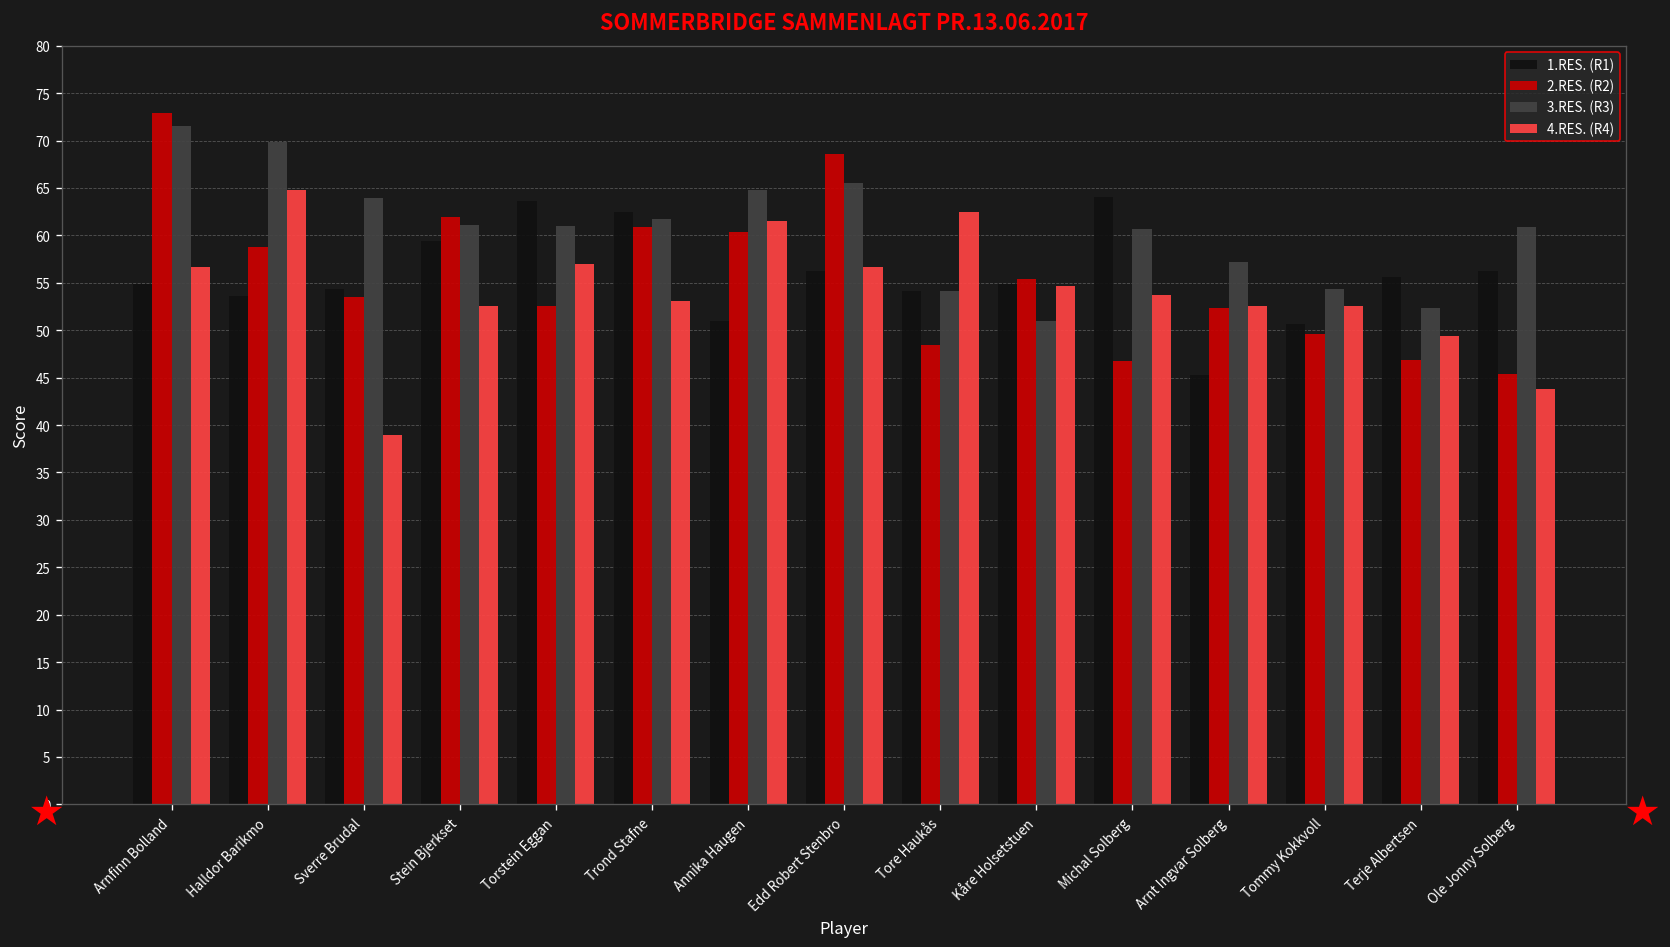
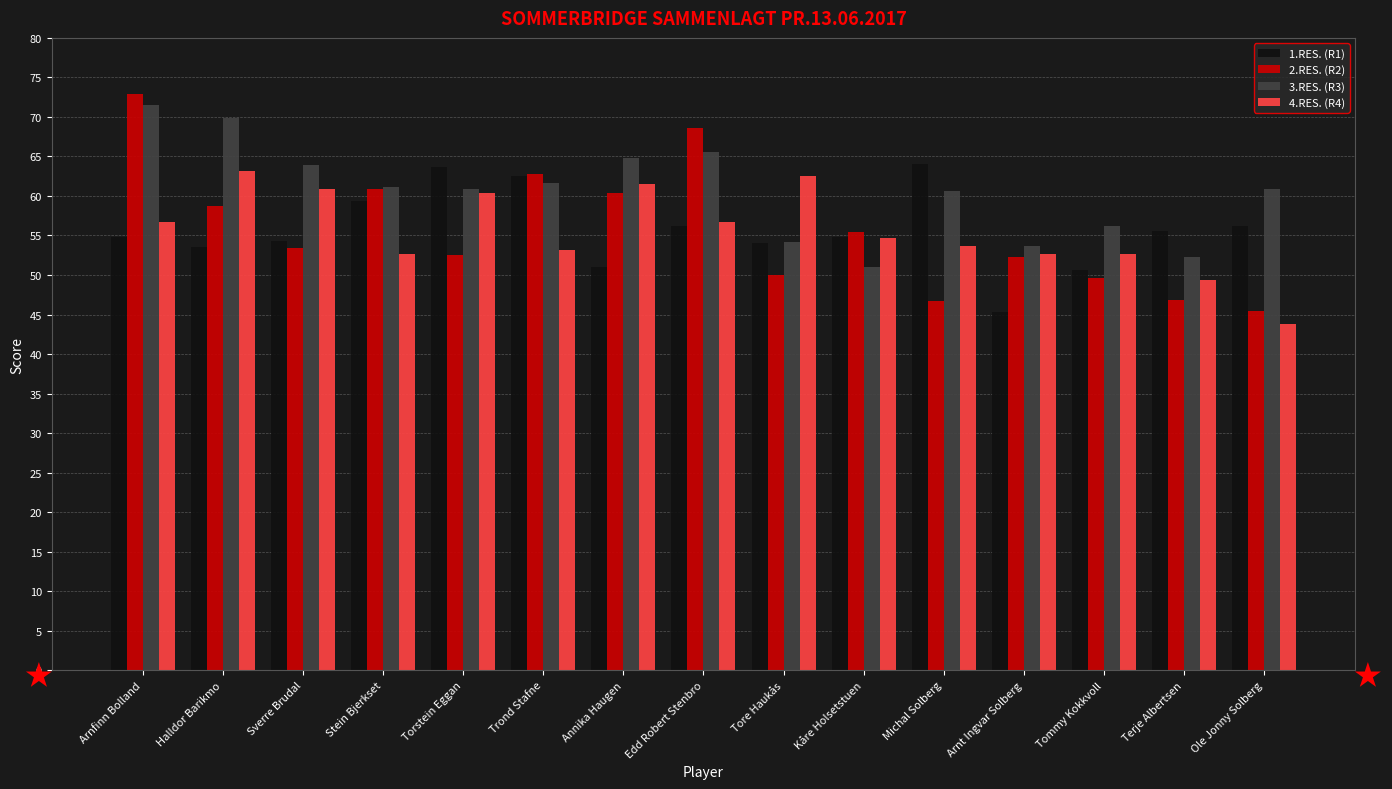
4.RES. (R4), Halldor Barikmo: 65 -> 63
4.RES. (R4), Sverre Brudal: 39 -> 61
2.RES. (R2), Stein Bjerkset: 62 -> 61
4.RES. (R4), Torstein Eggan: 57 -> 60
2.RES. (R2), Trond Stafne: 61 -> 63
2.RES. (R2), Tore Haukås: 48 -> 50
3.RES. (R3), Arnt Ingvar Solberg: 57 -> 54
3.RES. (R3), Tommy Kokkvoll: 54 -> 56
